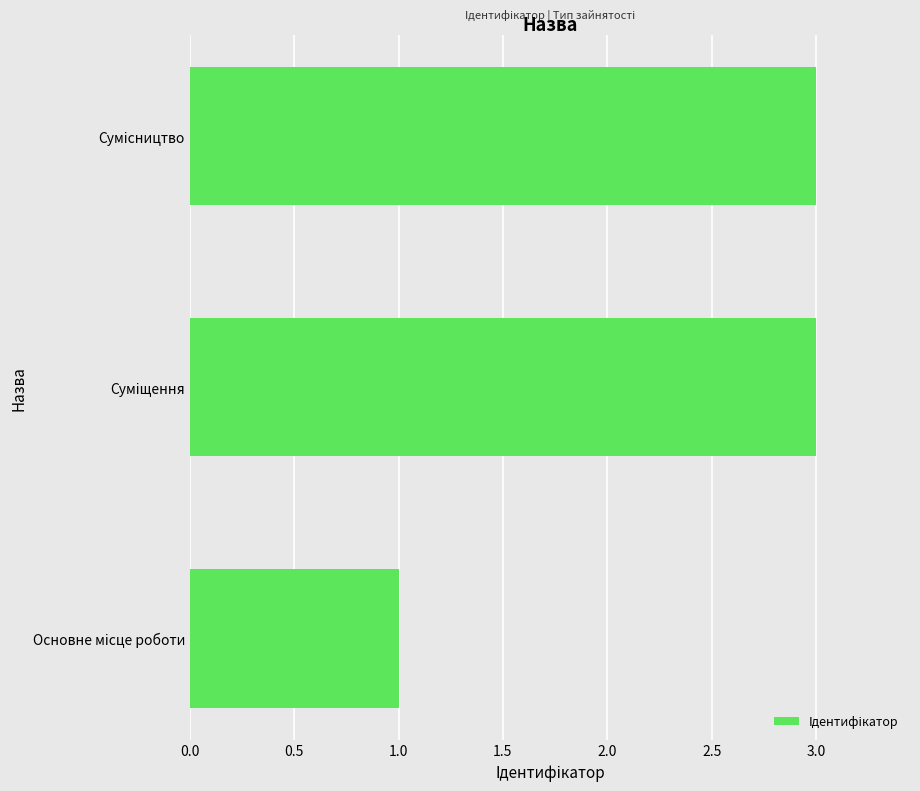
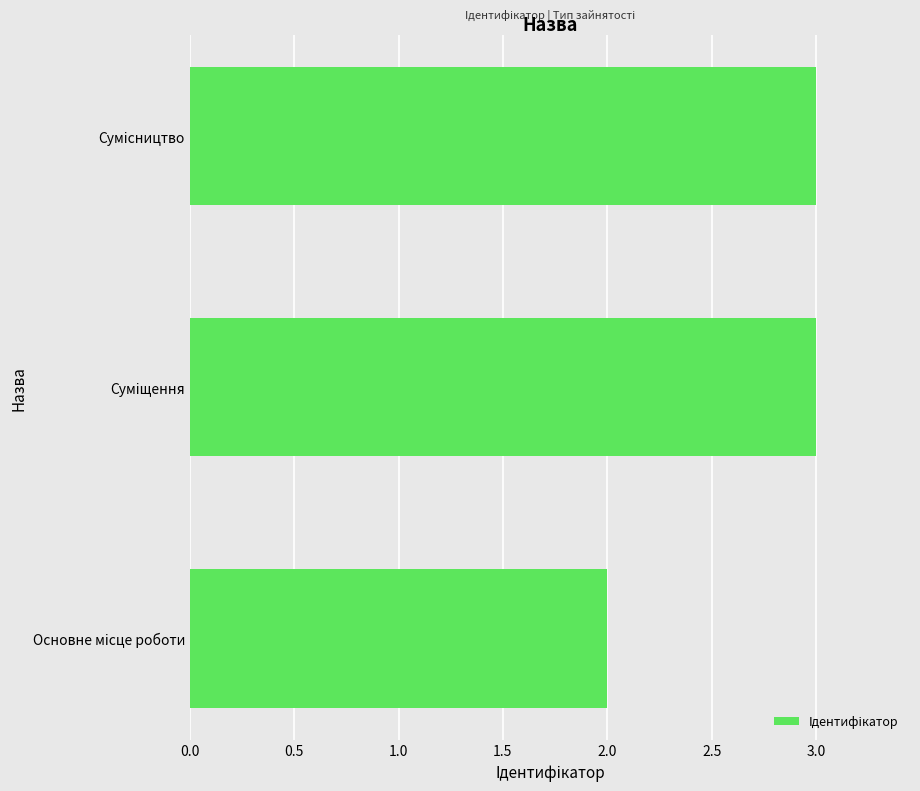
Основне місце роботи: 1 -> 2
